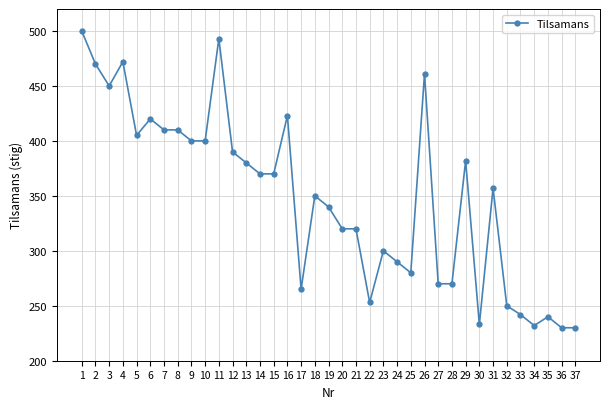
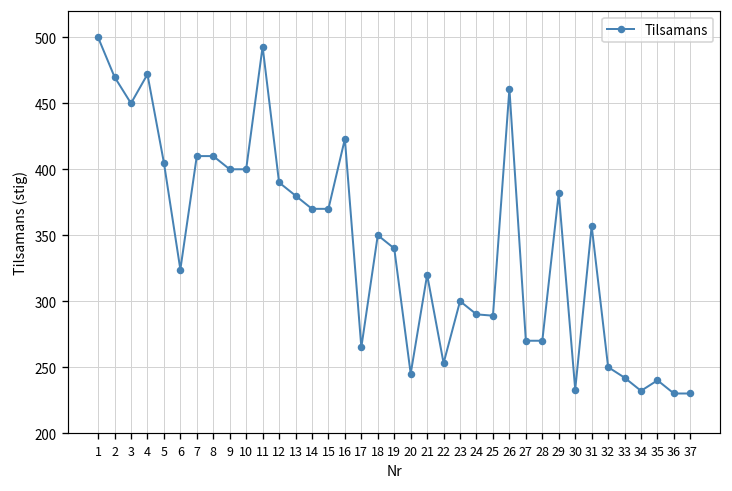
6: 420 -> 324
20: 320 -> 245
25: 280 -> 289
